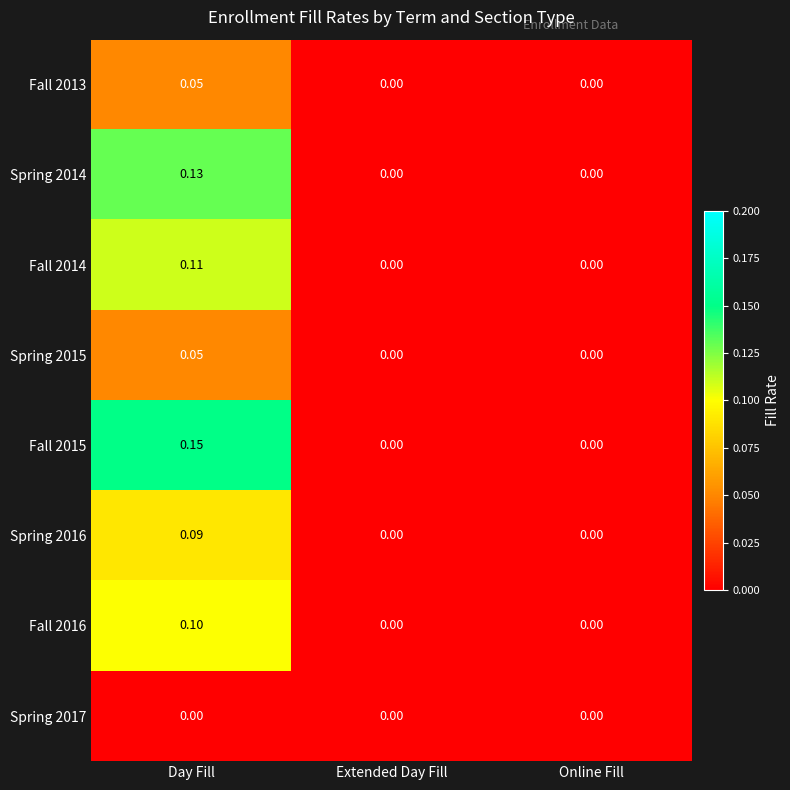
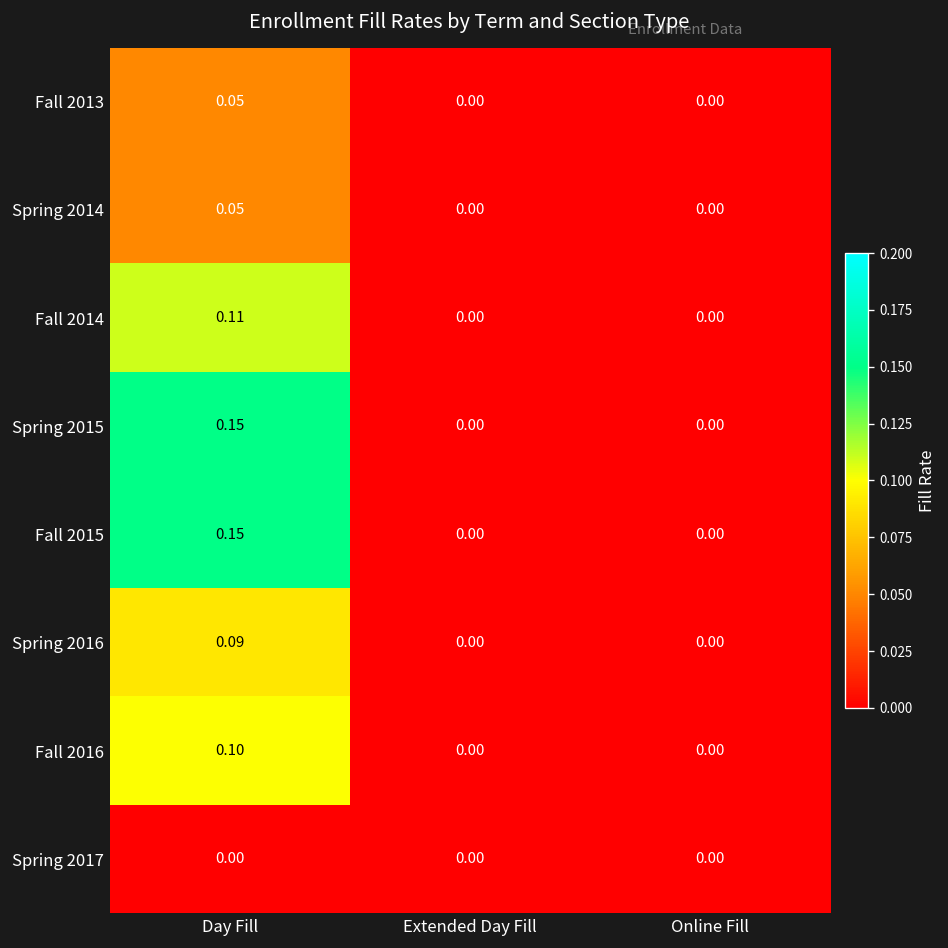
Spring 2014, Day Fill: 0.13 -> 0.05
Spring 2015, Day Fill: 0.05 -> 0.15
